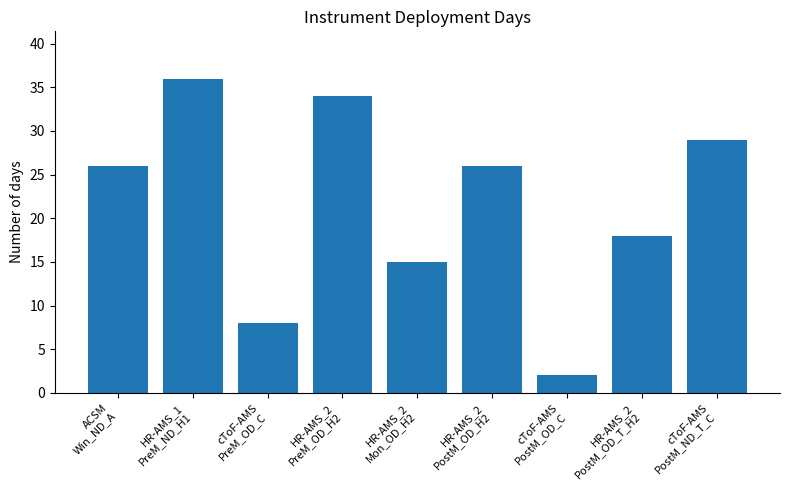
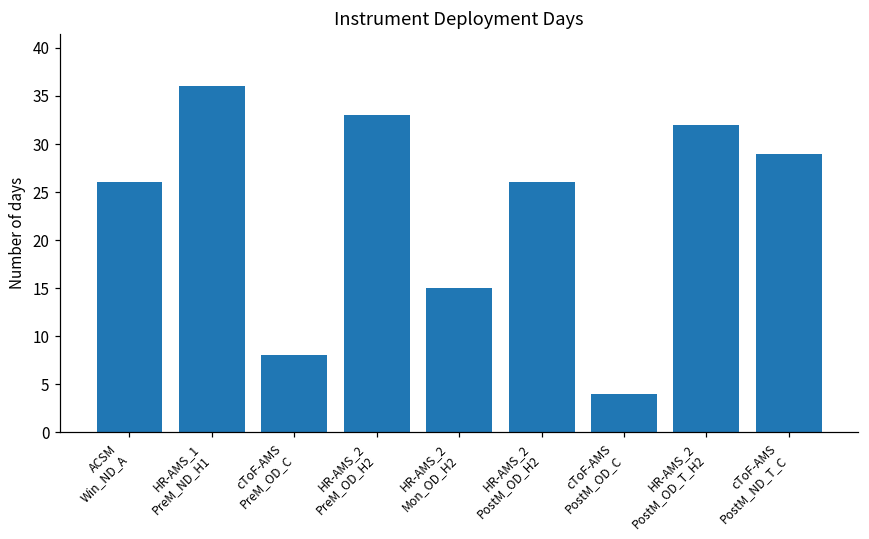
HR-AMS_2 PreM_OD_H2: 34 -> 33
cToF-AMS PostM_OD_C: 2 -> 4
HR-AMS_2 PostM_OD_T_H2: 18 -> 32
